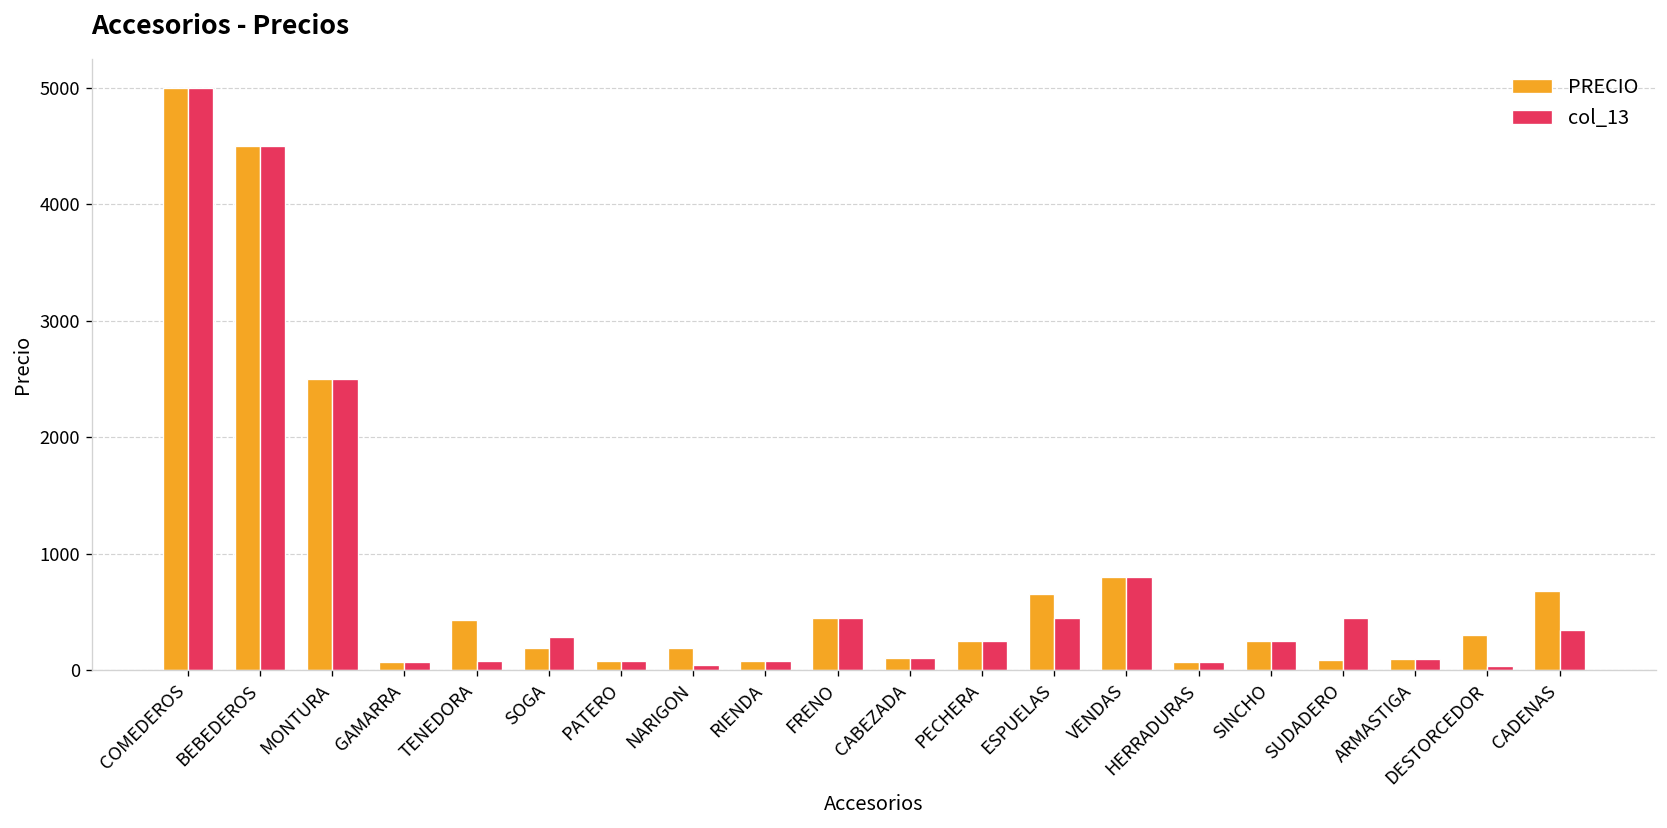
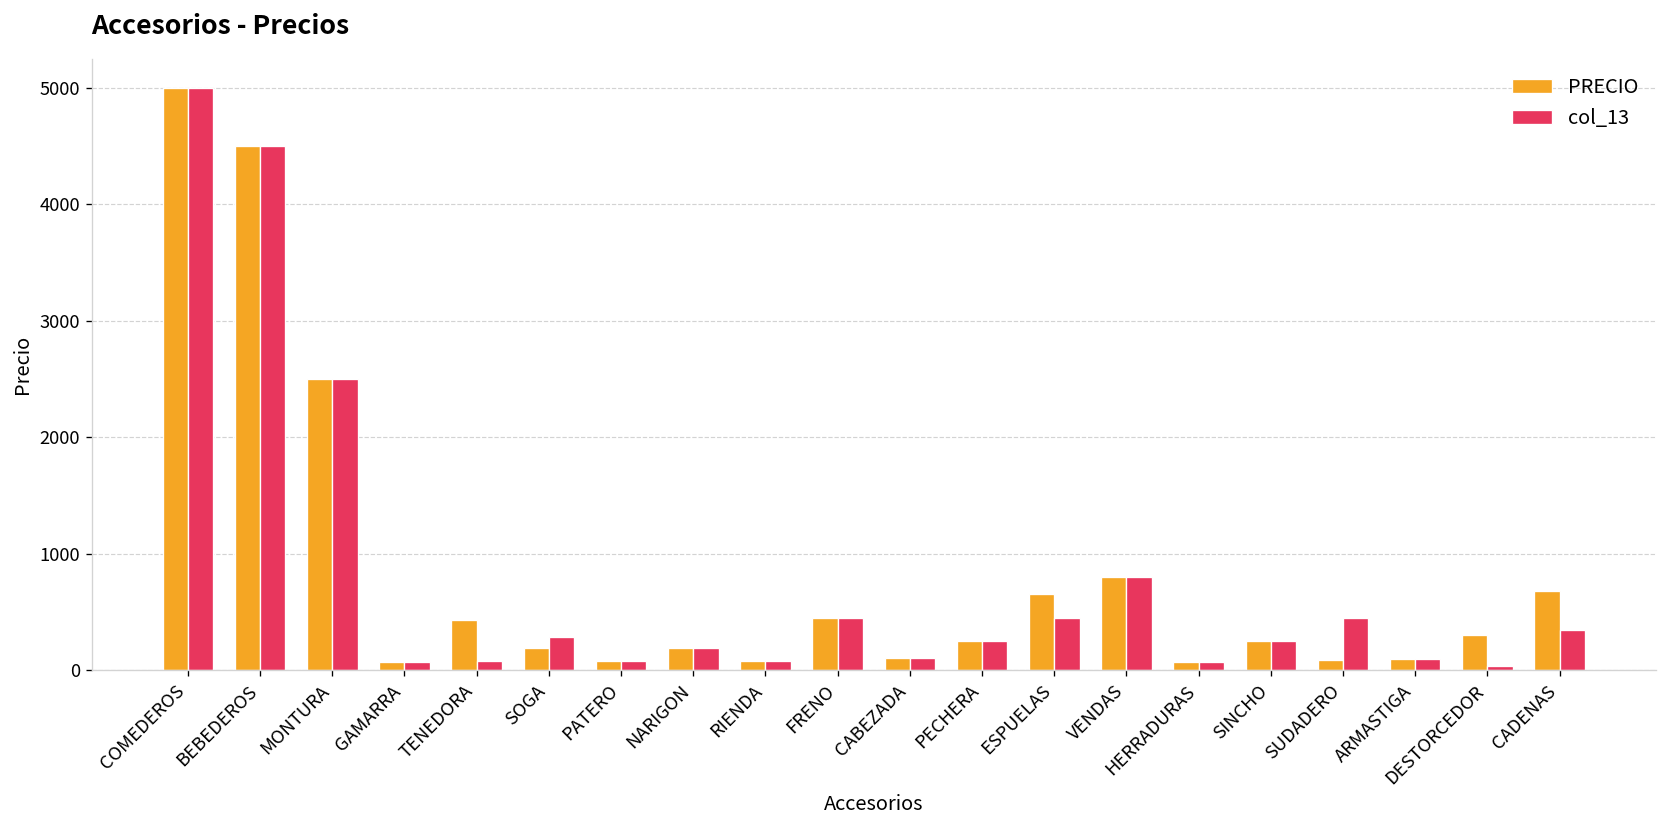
col_13, NARIGON: 100 -> 200
